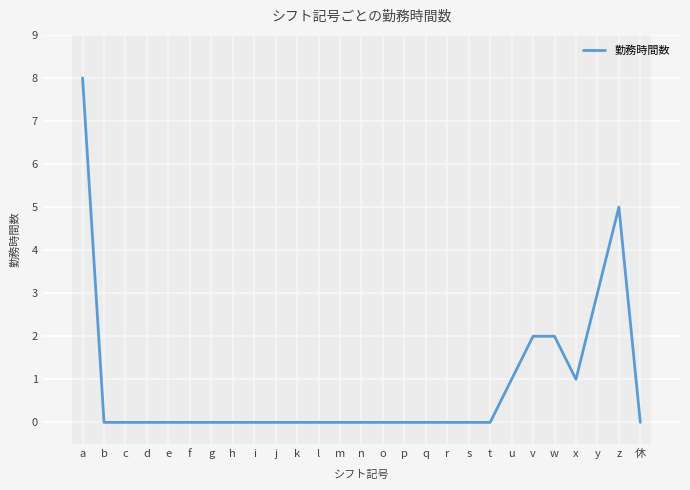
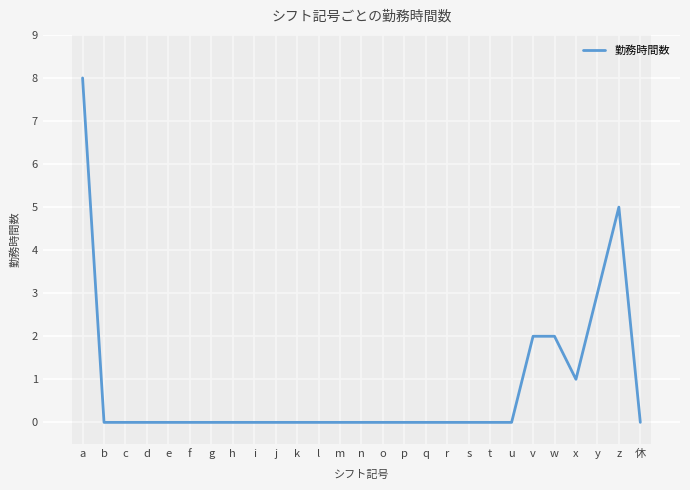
u: 1 -> 0
